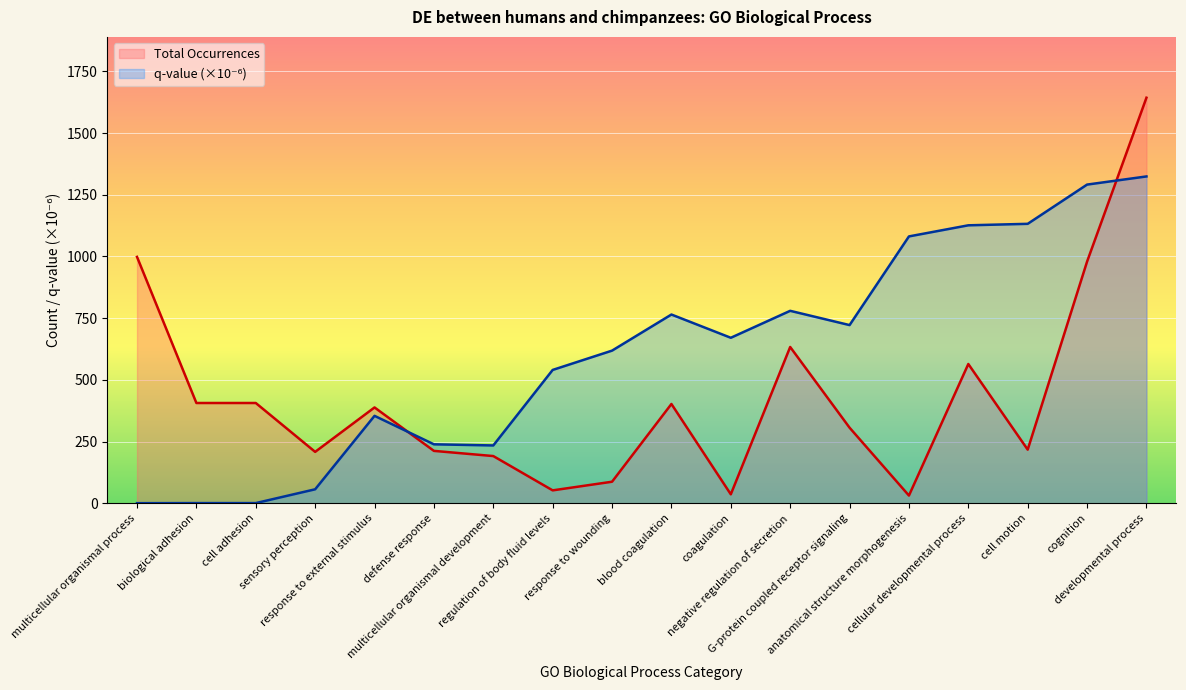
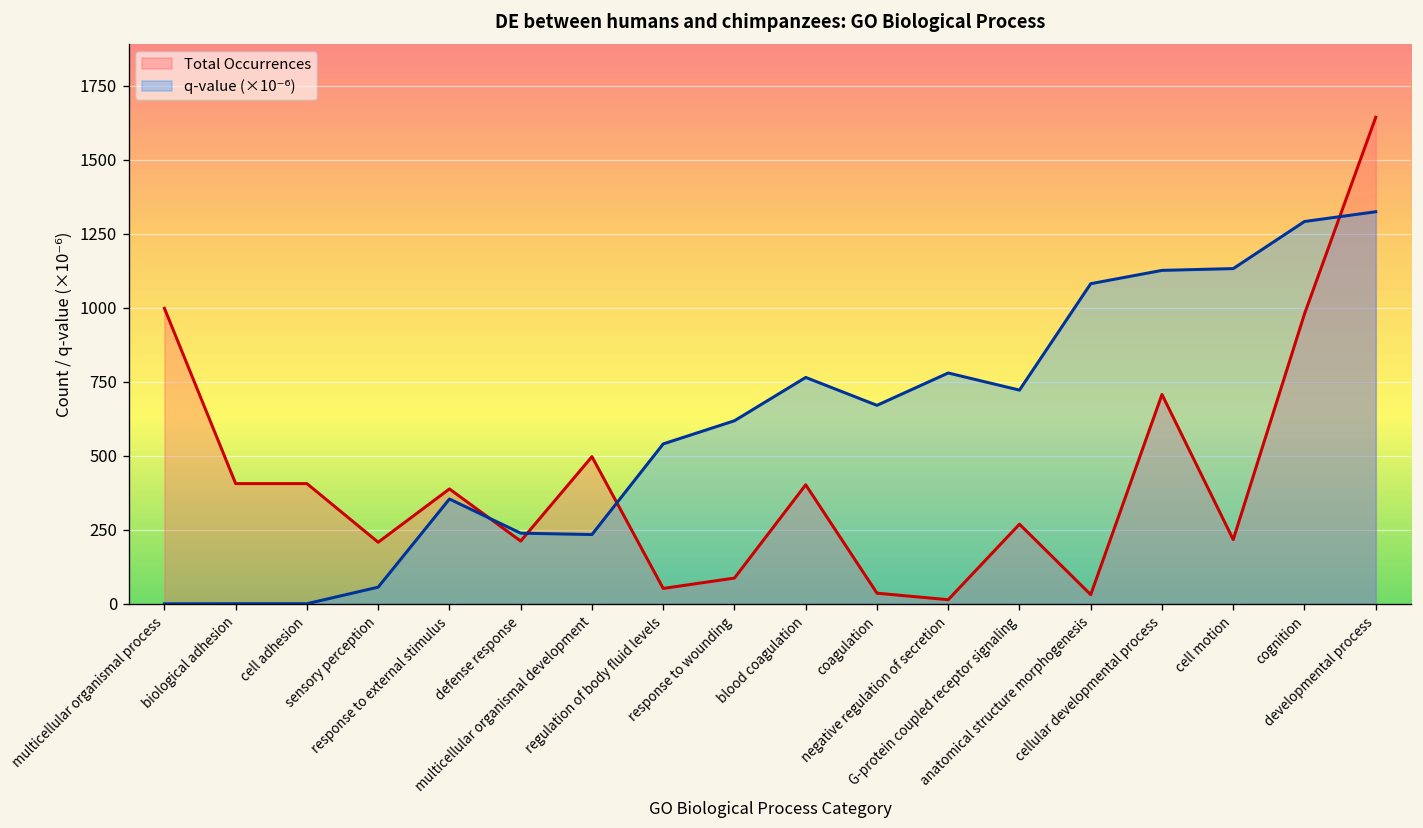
Total Occurrences, multicellular organismal development: 190 -> 500
Total Occurrences, negative regulation of secretion: 630 -> 10
Total Occurrences, G-protein coupled receptor signaling: 310 -> 270
Total Occurrences, cellular developmental process: 560 -> 710
